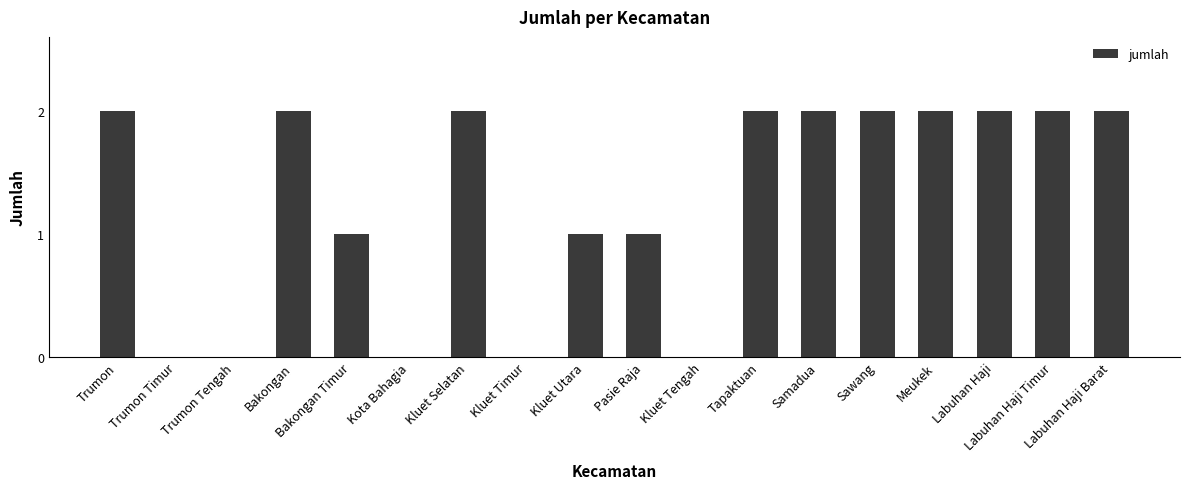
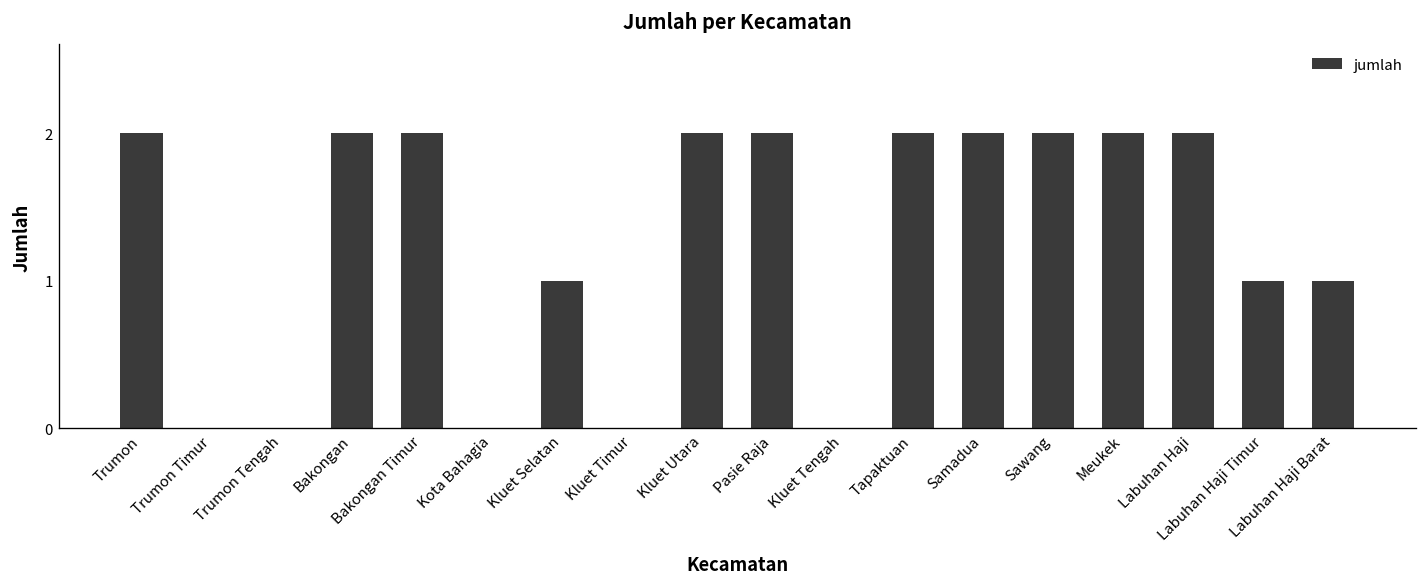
Bakongan Timur: 1 -> 2
Kluet Selatan: 2 -> 1
Kluet Utara: 1 -> 2
Pasie Raja: 1 -> 2
Labuhan Haji Timur: 2 -> 1
Labuhan Haji Barat: 2 -> 1
